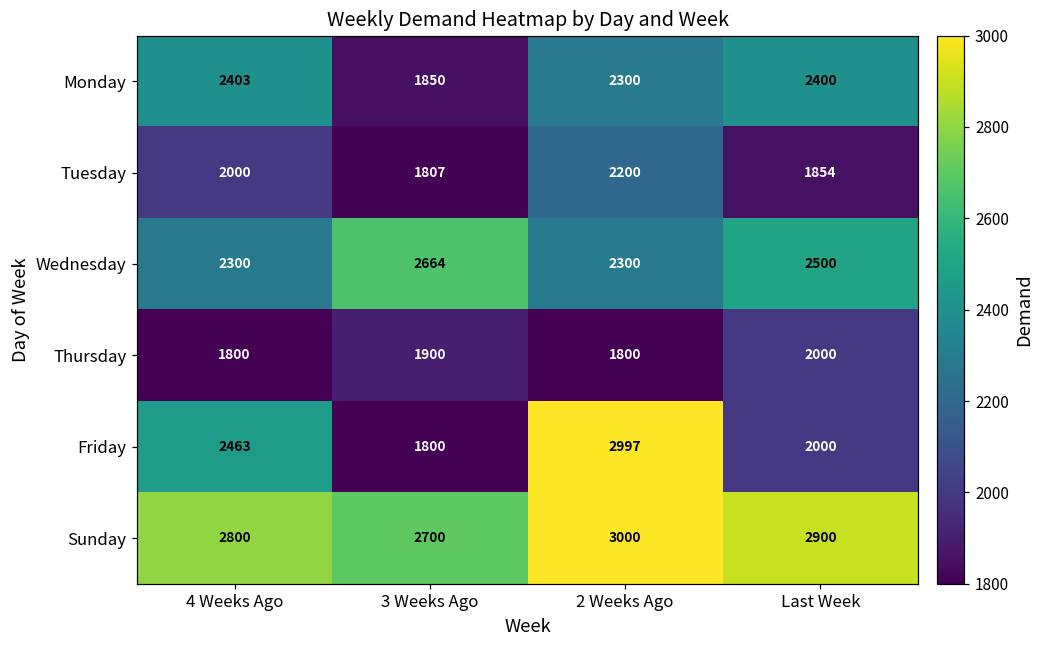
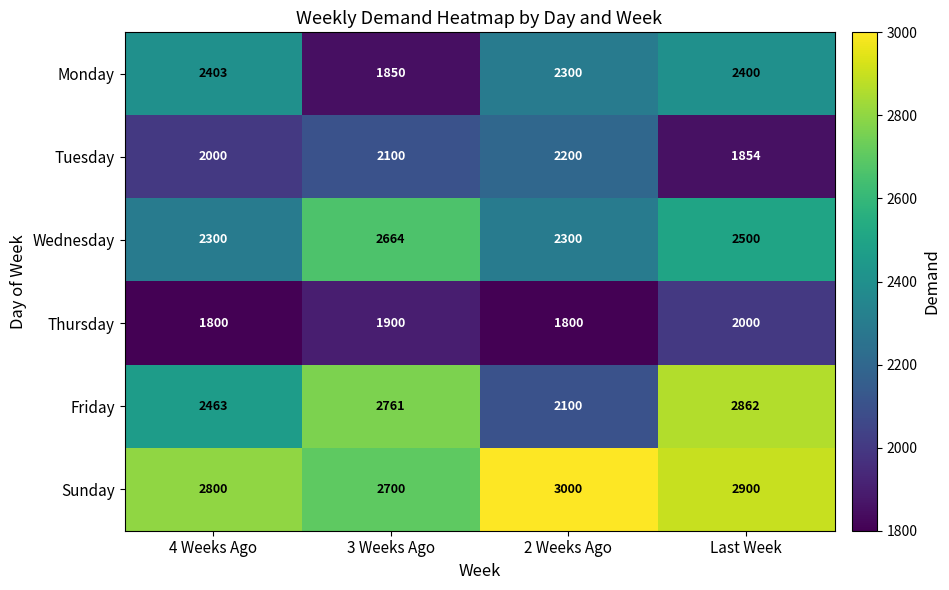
Tuesday, 3 Weeks Ago: 1807 -> 2100
Friday, 3 Weeks Ago: 1800 -> 2761
Friday, 2 Weeks Ago: 2997 -> 2100
Friday, Last Week: 2000 -> 2862
